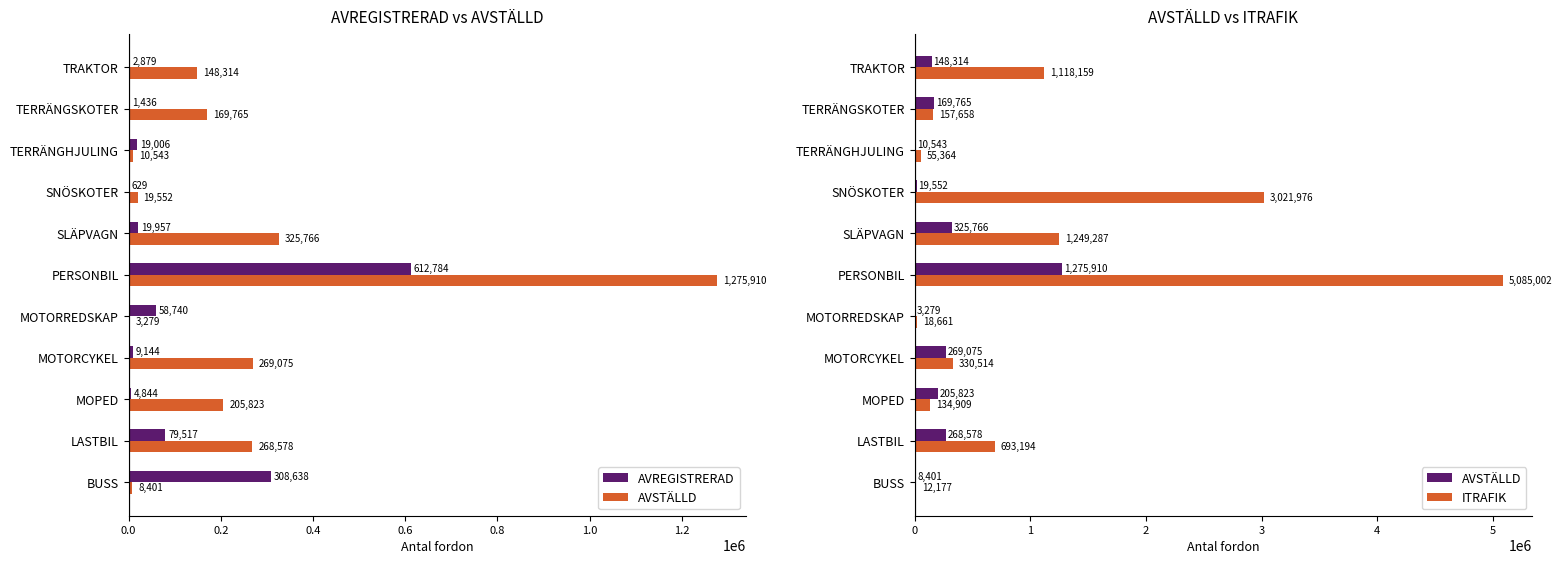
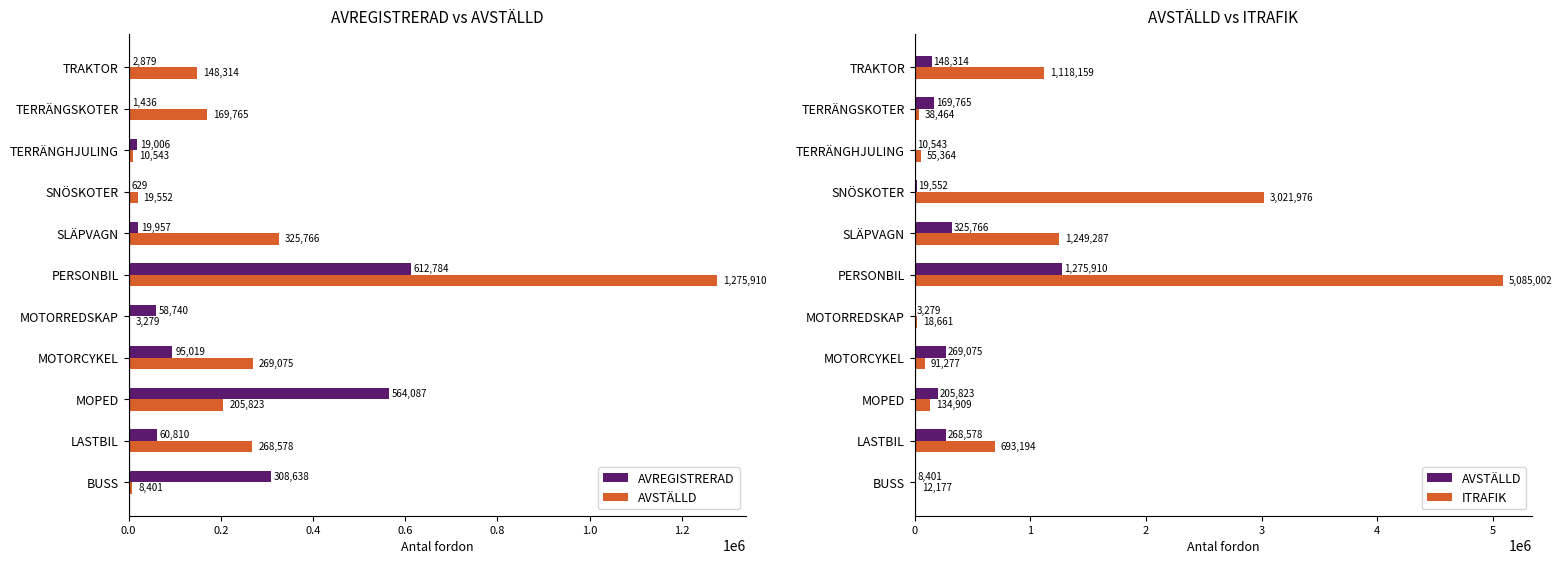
AVREGISTRERAD vs AVSTÄLLD, AVREGISTRERAD, MOTORCYKEL: 9,144 -> 95,019
AVREGISTRERAD vs AVSTÄLLD, AVREGISTRERAD, MOPED: 4,844 -> 564,087
AVREGISTRERAD vs AVSTÄLLD, AVREGISTRERAD, LASTBIL: 79,517 -> 60,810
AVSTÄLLD vs ITRAFIK, ITRAFIK, TERRÄNGSKOTER: 157,658 -> 38,464
AVSTÄLLD vs ITRAFIK, ITRAFIK, MOTORCYKEL: 330,514 -> 91,277
